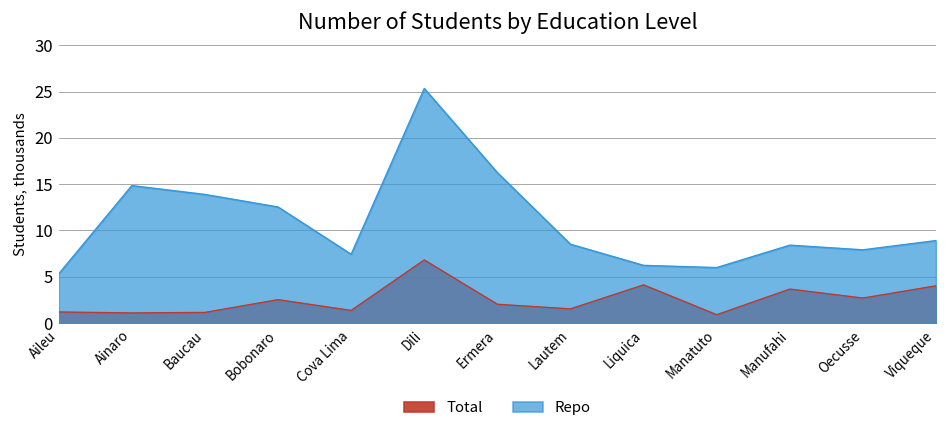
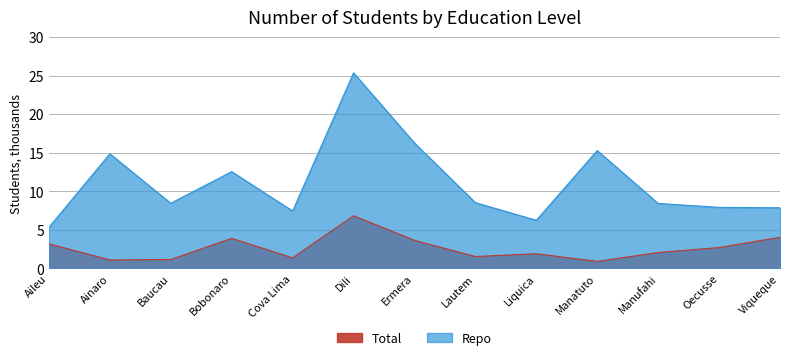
Total, Aileu: 1 -> 3
Repo, Baucau: 14 -> 8
Total, Bobonaro: 3 -> 4
Total, Ermera: 2 -> 4
Total, Liquica: 4 -> 2
Repo, Manatuto: 6 -> 15
Total, Manufahi: 4 -> 2
Repo, Viqueque: 9 -> 8
